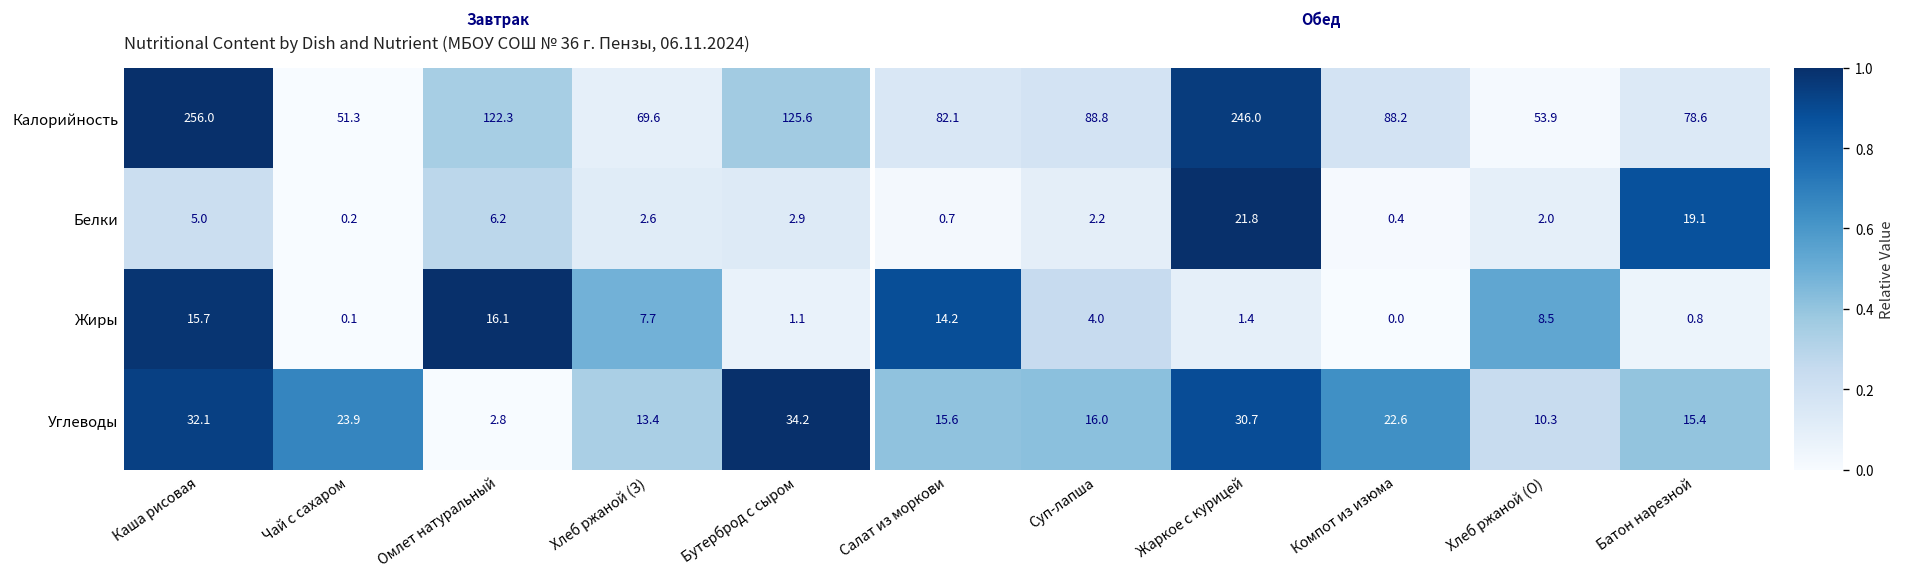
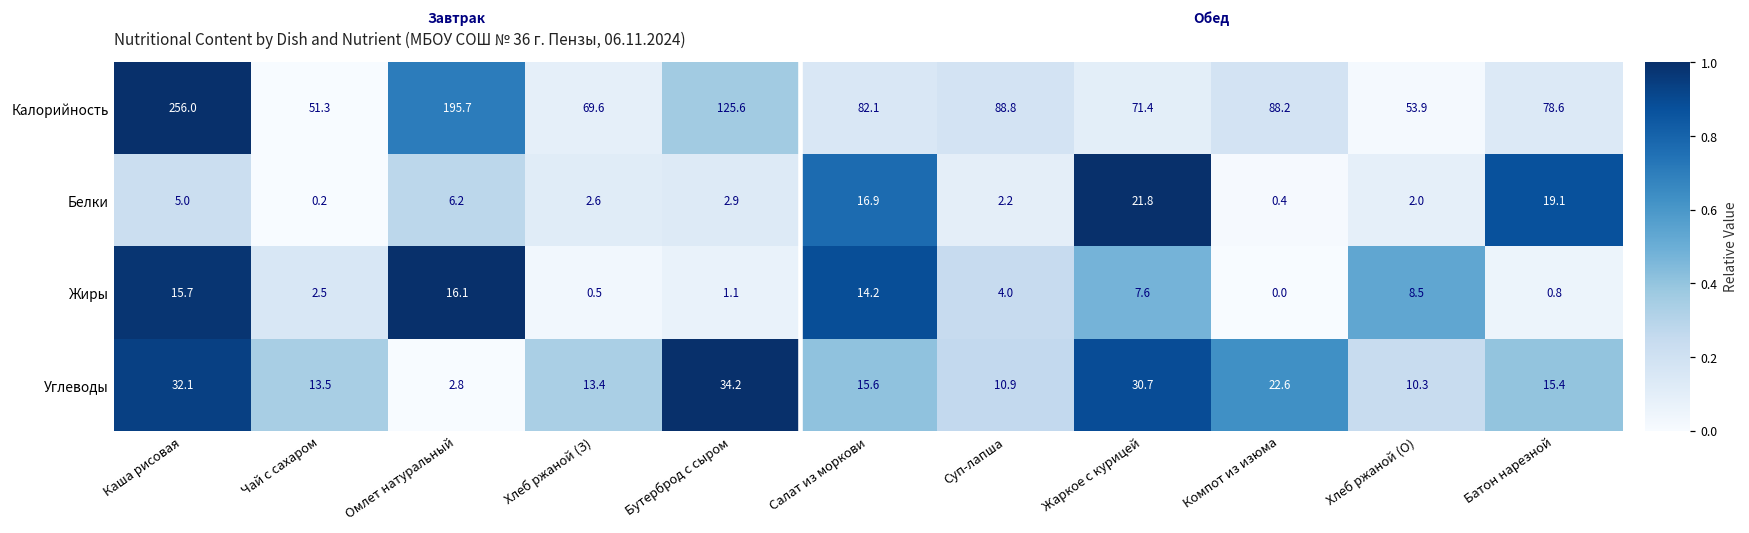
Калорийность, Омлет натуральный: 122.3 -> 195.7
Калорийность, Жаркое с курицей: 246.0 -> 71.4
Белки, Салат из моркови: 0.7 -> 16.9
Жиры, Чай с сахаром: 0.1 -> 2.5
Жиры, Хлеб ржаной (З): 7.7 -> 0.5
Жиры, Жаркое с курицей: 1.4 -> 7.6
Углеводы, Чай с сахаром: 23.9 -> 13.5
Углеводы, Суп-лапша: 16.0 -> 10.9
